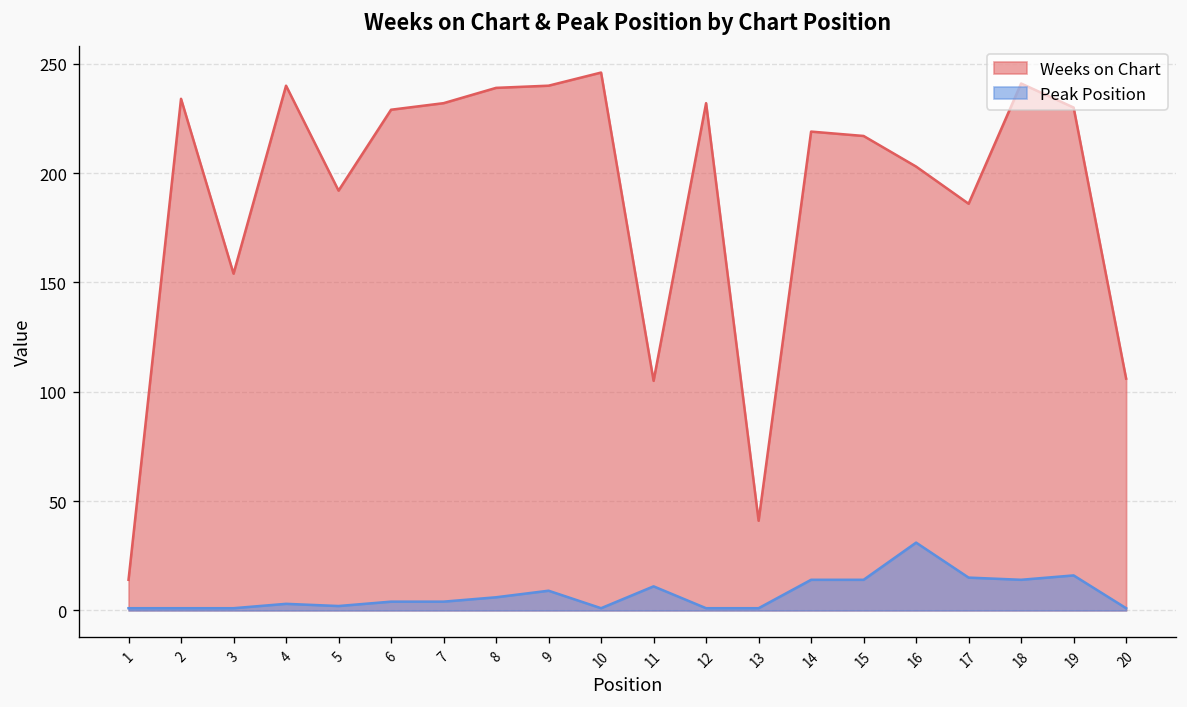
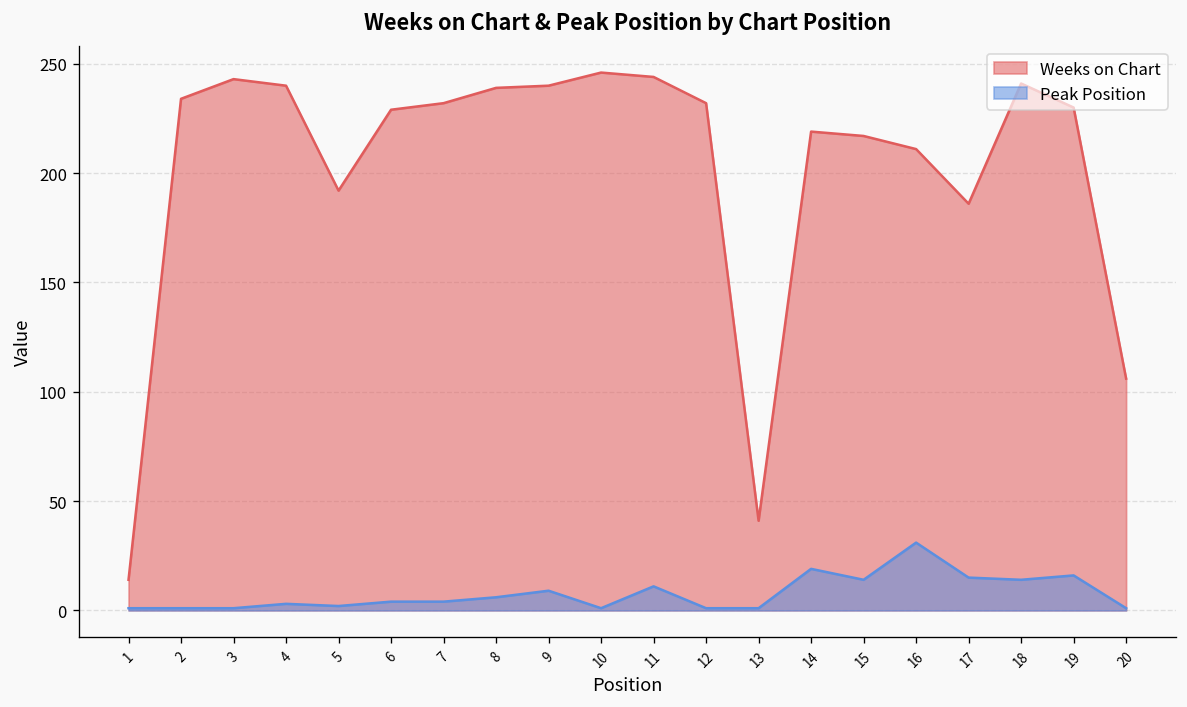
Weeks on Chart, 3: 154 -> 243
Weeks on Chart, 11: 105 -> 244
Peak Position, 14: 14 -> 19
Weeks on Chart, 16: 203 -> 211
